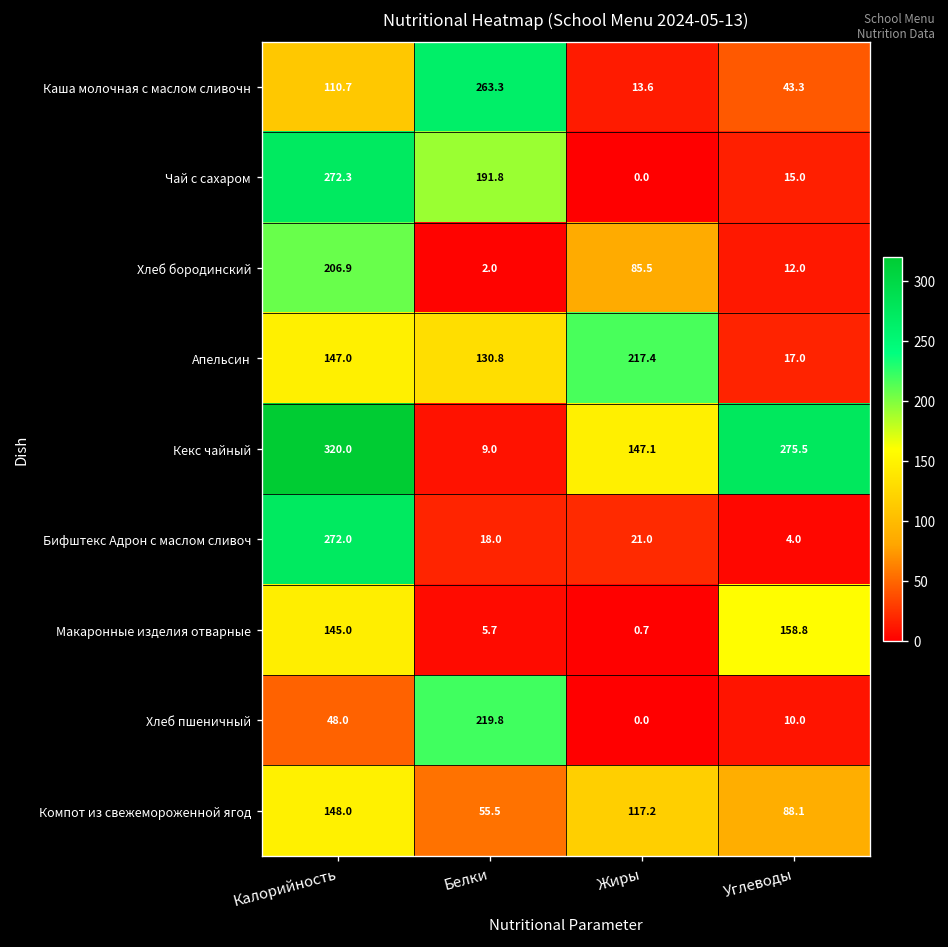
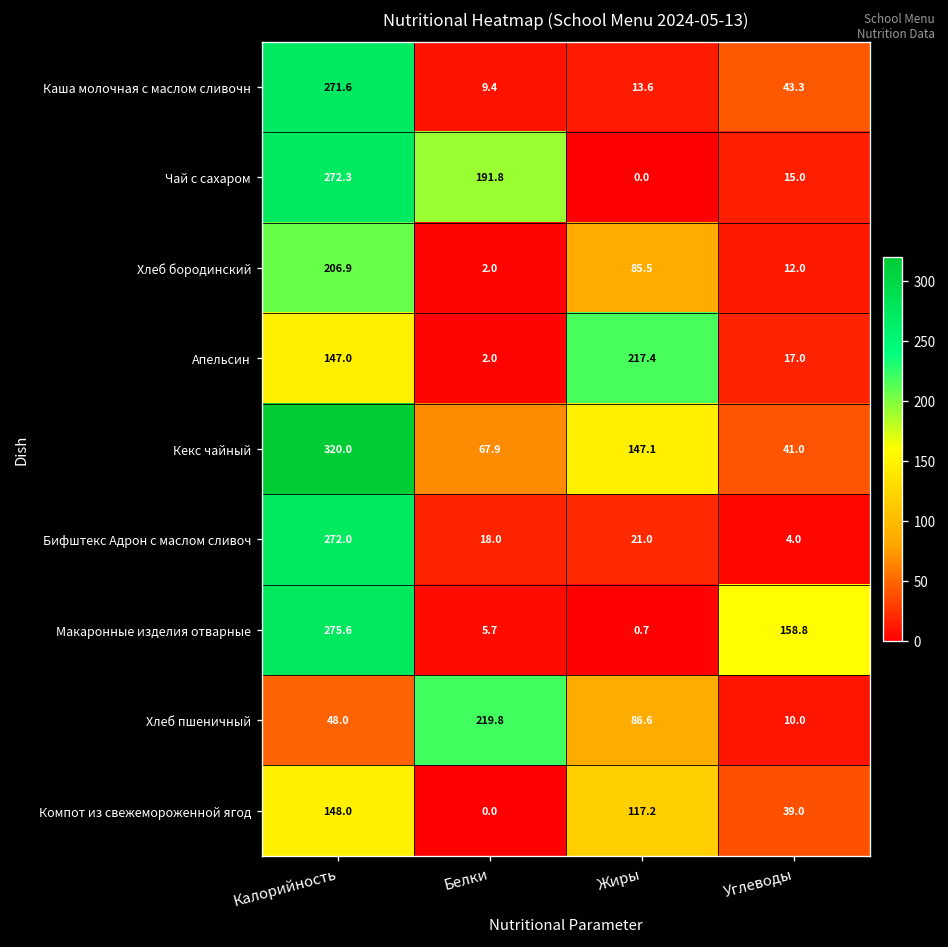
Каша молочная с маслом сливочн, Калорийность: 110.7 -> 271.6
Каша молочная с маслом сливочн, Белки: 263.3 -> 9.4
Апельсин, Белки: 130.8 -> 2.0
Кекс чайный, Белки: 9.0 -> 67.9
Кекс чайный, Углеводы: 275.5 -> 41.0
Макаронные изделия отварные, Калорийность: 145.0 -> 275.6
Хлеб пшеничный, Жиры: 0.0 -> 86.6
Компот из свежемороженной ягод, Белки: 55.5 -> 0.0
Компот из свежемороженной ягод, Углеводы: 88.1 -> 39.0
